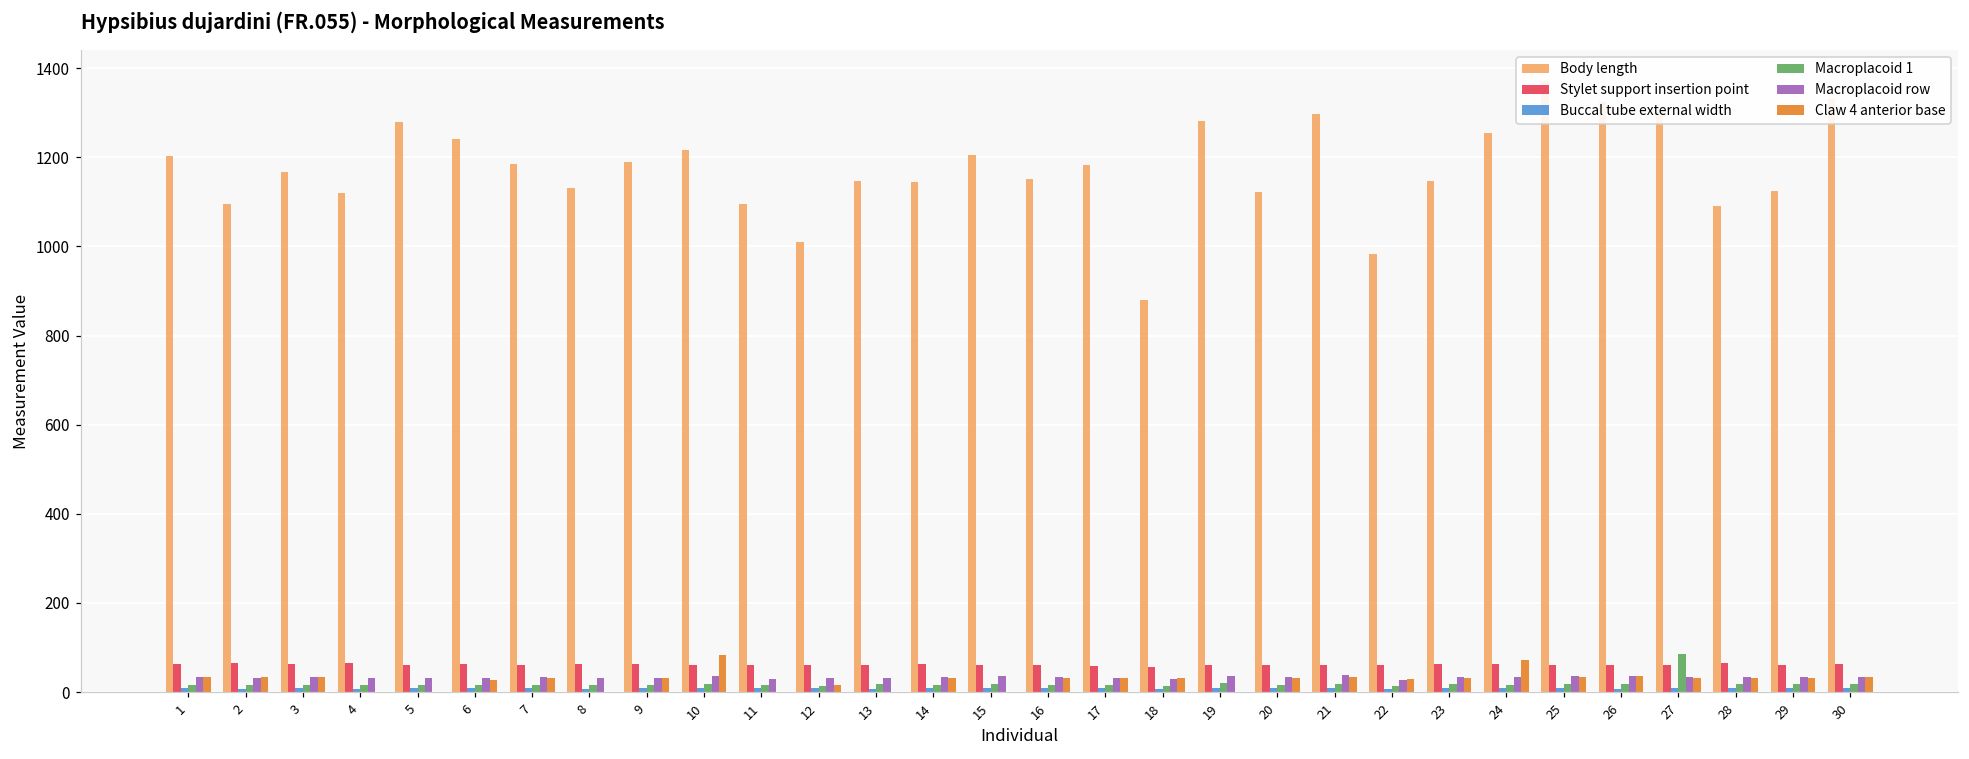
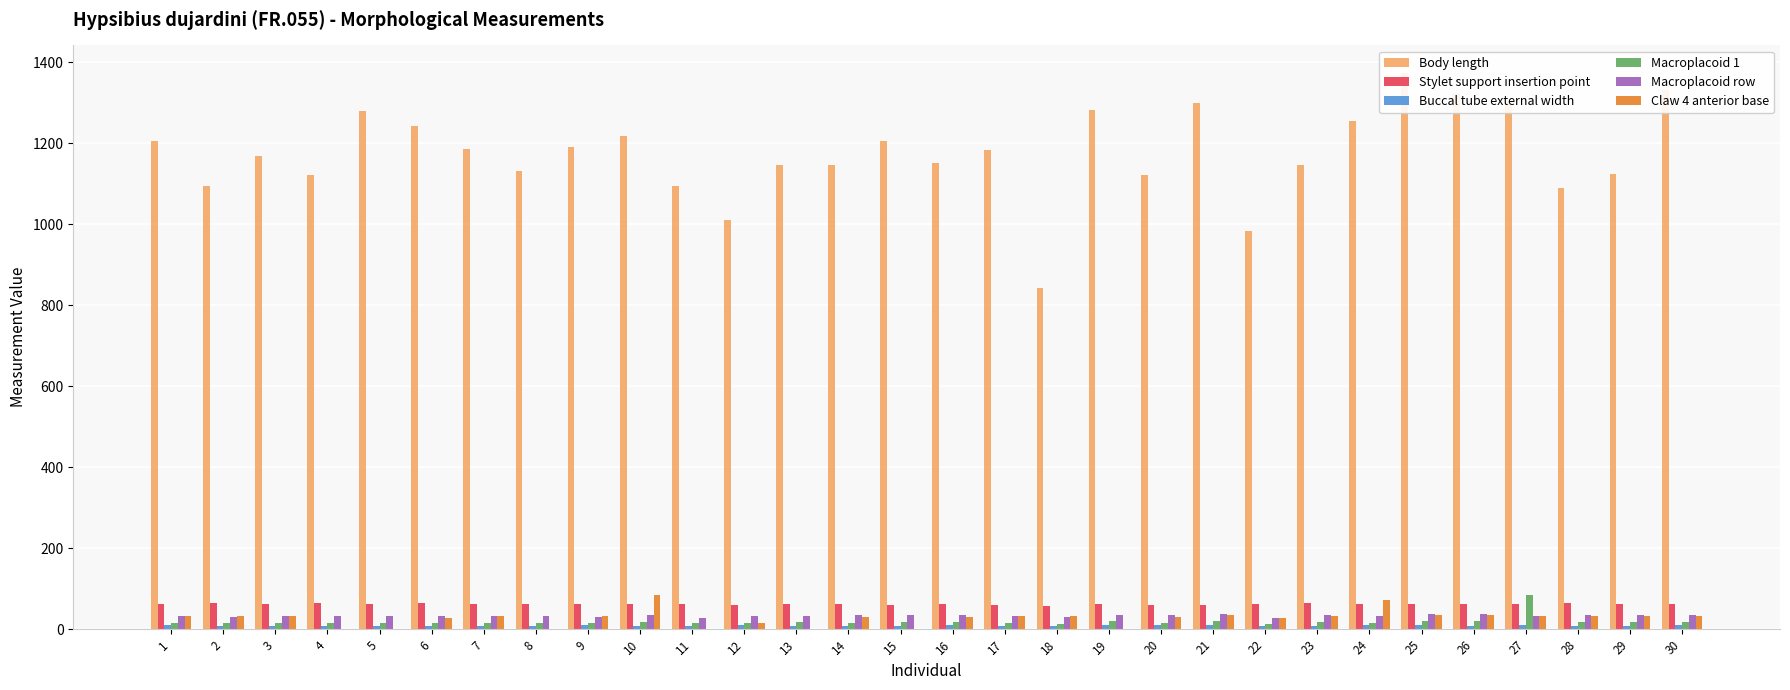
Body length, 18: 880 -> 840
